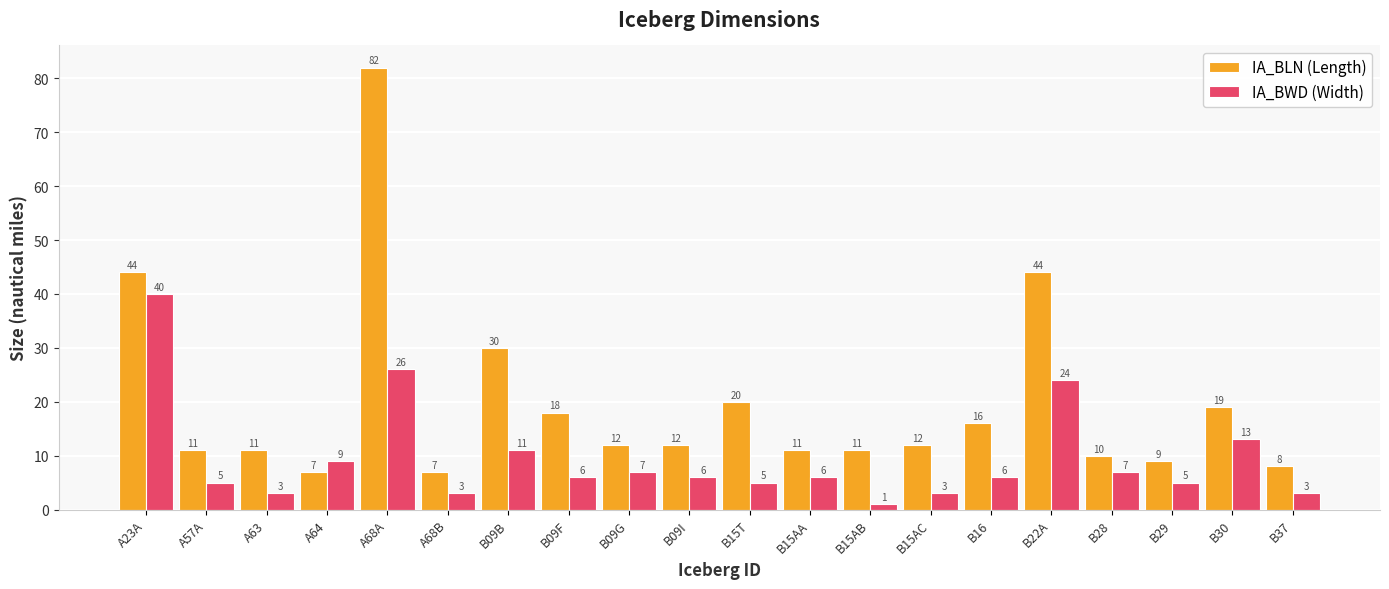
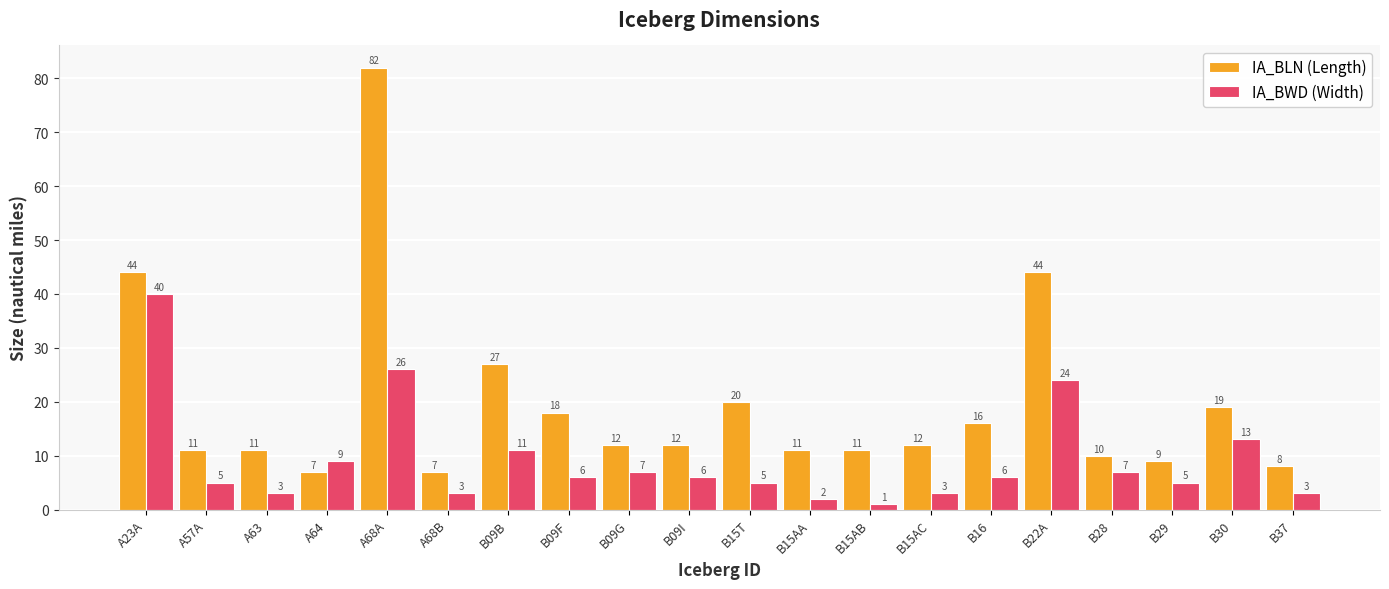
IA_BLN (Length), B09B: 30 -> 27
IA_BWD (Width), B15AA: 6 -> 2
